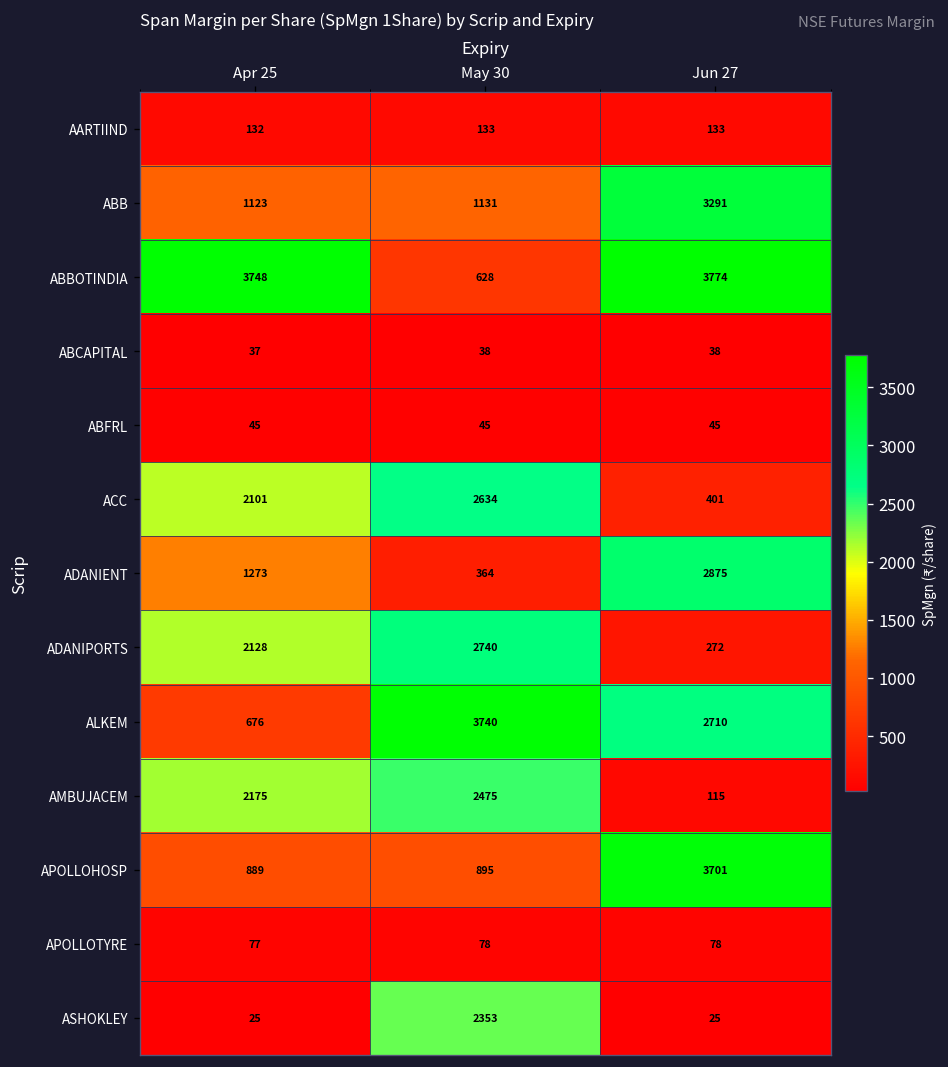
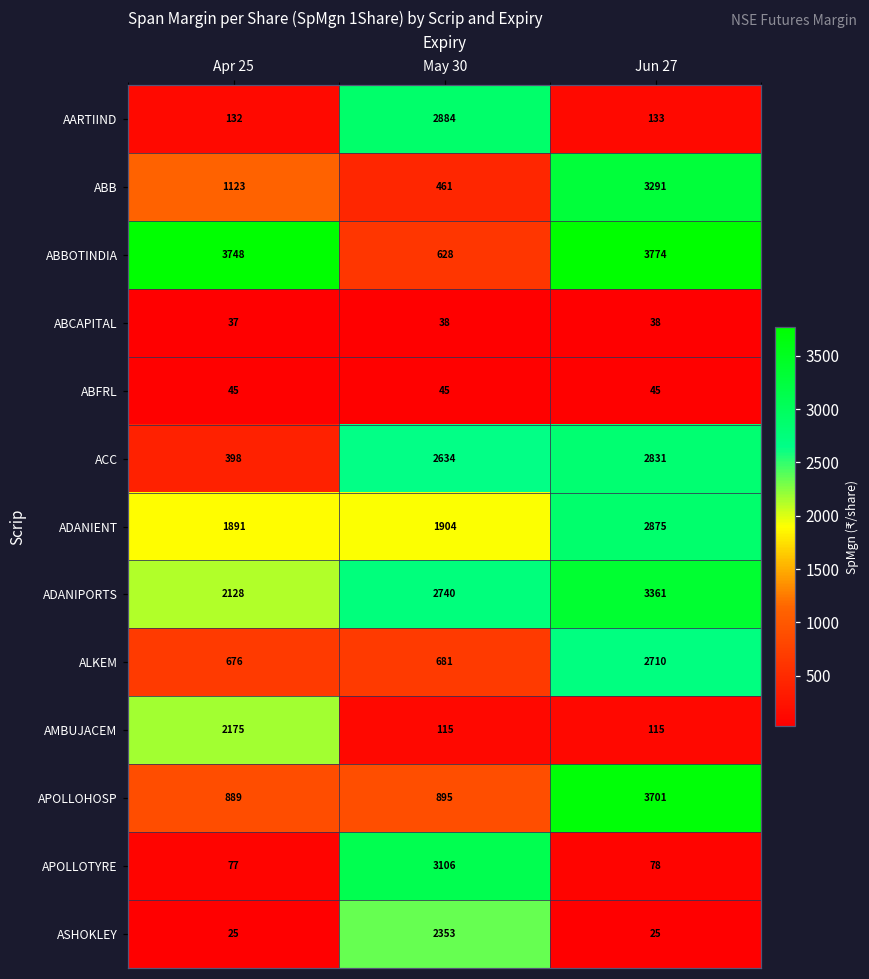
AARTIIND, May 30: 133 -> 2884
ABB, May 30: 1131 -> 461
ACC, Apr 25: 2101 -> 398
ACC, Jun 27: 401 -> 2831
ADANIENT, Apr 25: 1273 -> 1891
ADANIENT, May 30: 364 -> 1904
ADANIPORTS, Jun 27: 272 -> 3361
ALKEM, May 30: 3740 -> 681
AMBUJACEM, May 30: 2475 -> 115
APOLLOTYRE, May 30: 78 -> 3106
